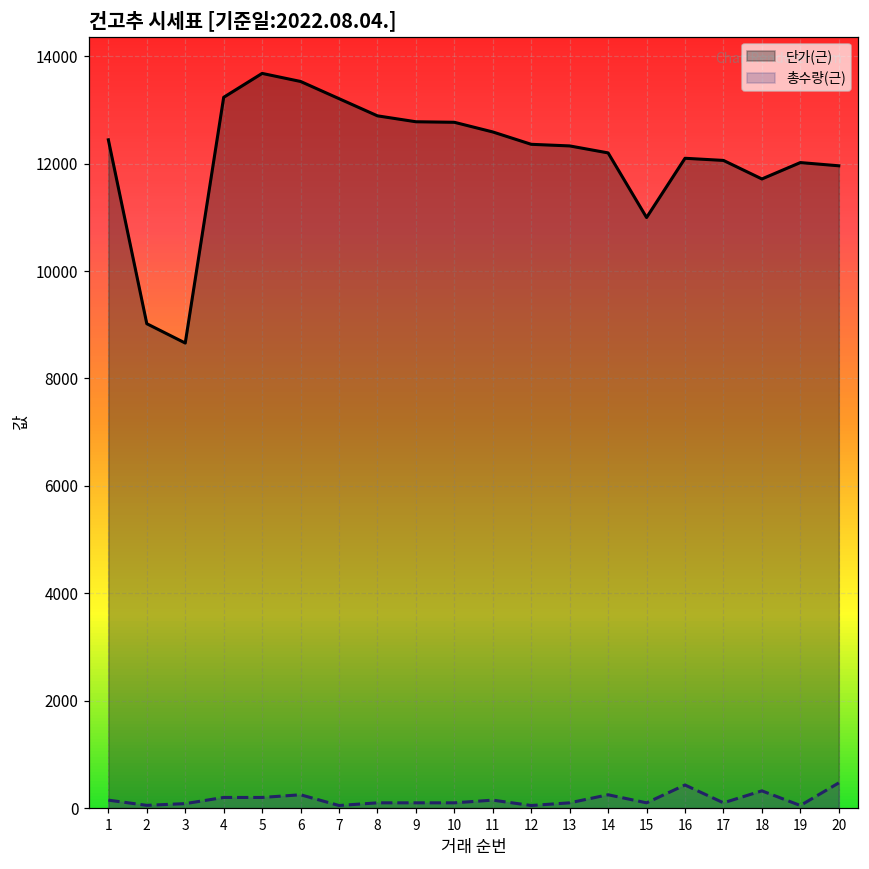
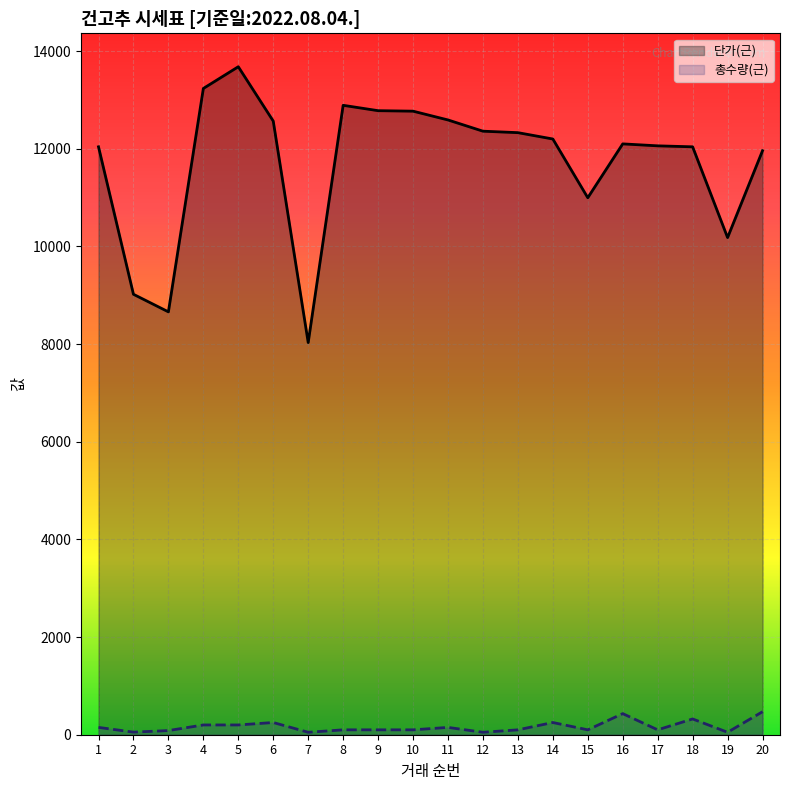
단가(근), 1: 12400 -> 12000
단가(근), 6: 13500 -> 12600
단가(근), 7: 13200 -> 8000
단가(근), 18: 11700 -> 12000
단가(근), 19: 12000 -> 10200
